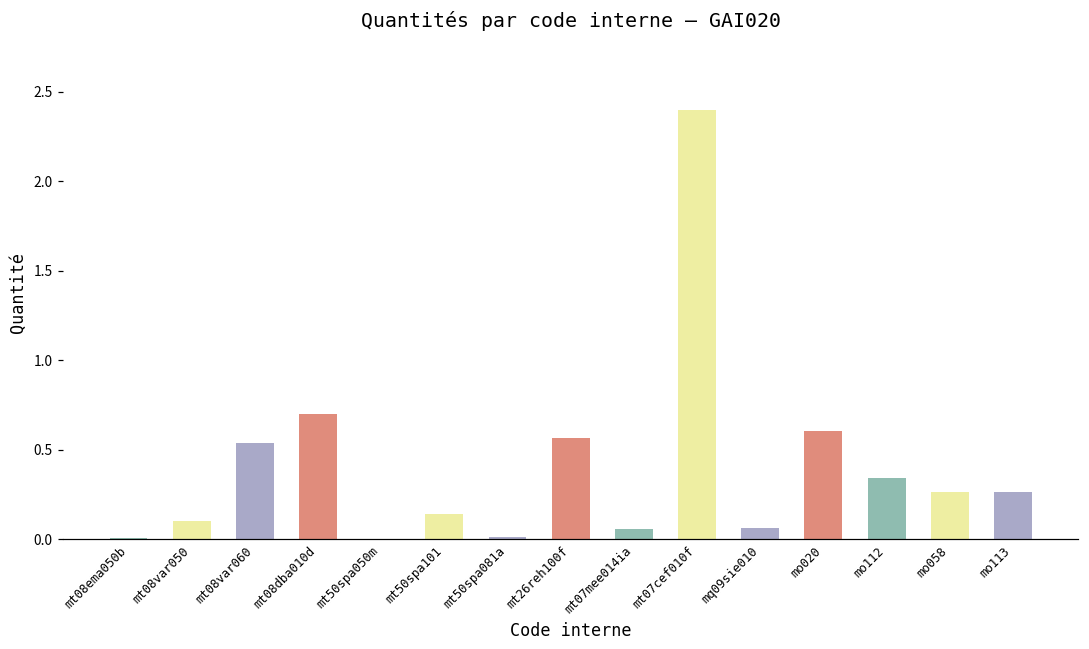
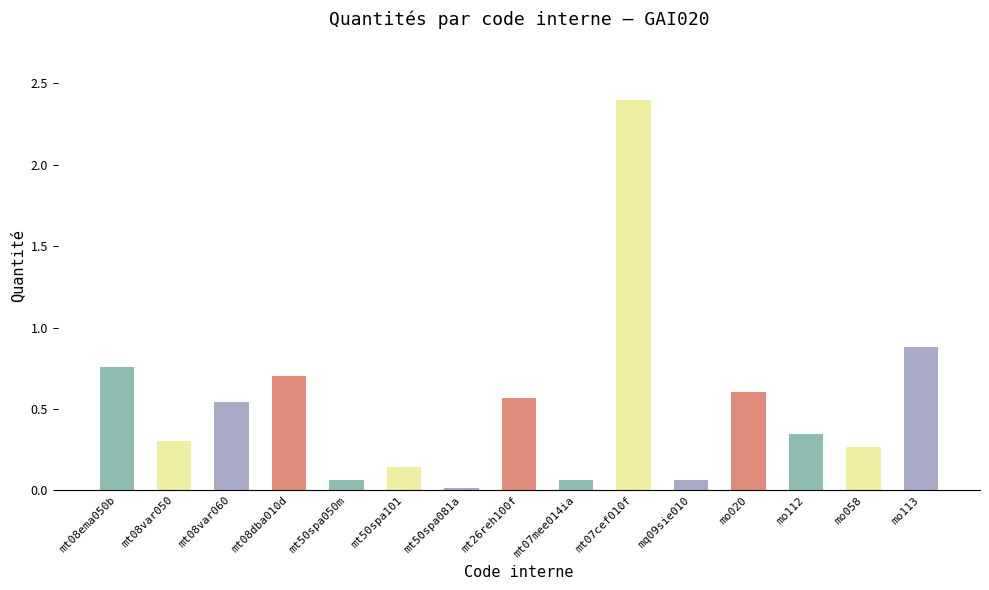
mt08ema050b: 0.01 -> 0.76
mt08var050: 0.1 -> 0.3
mt50spa050m: 0.00 -> 0.06
mo113: 0.27 -> 0.88
